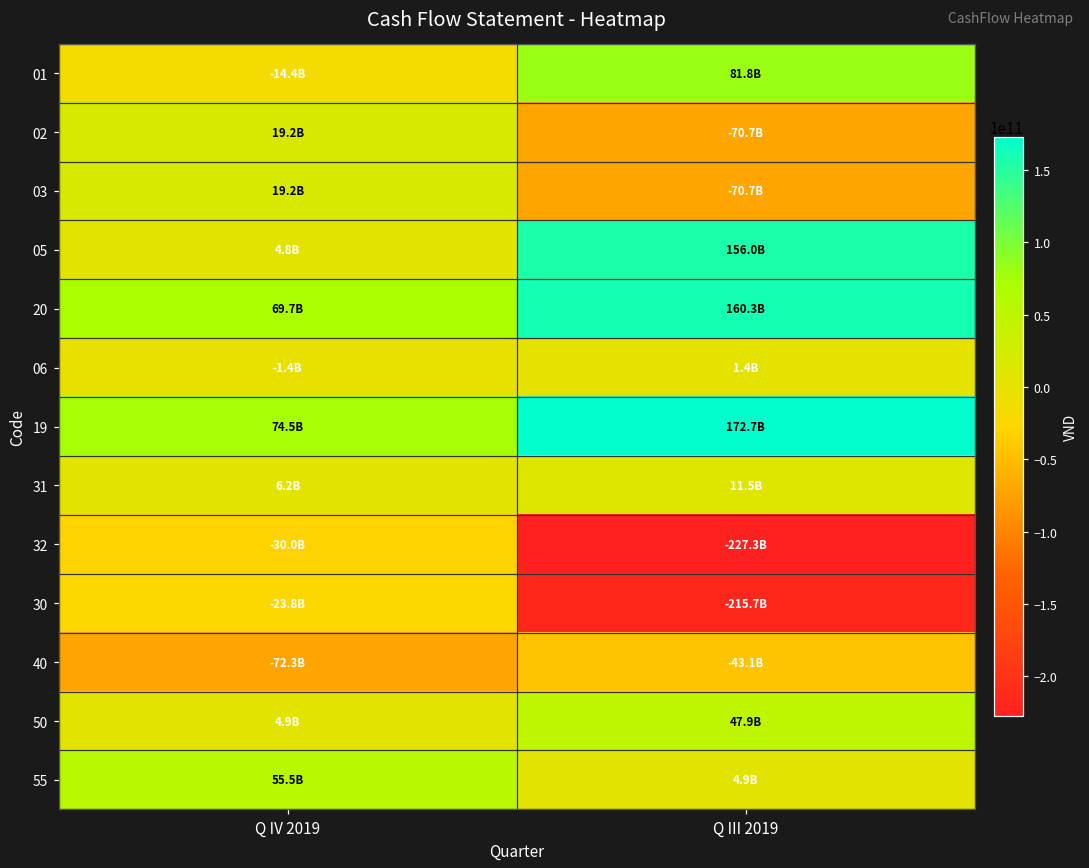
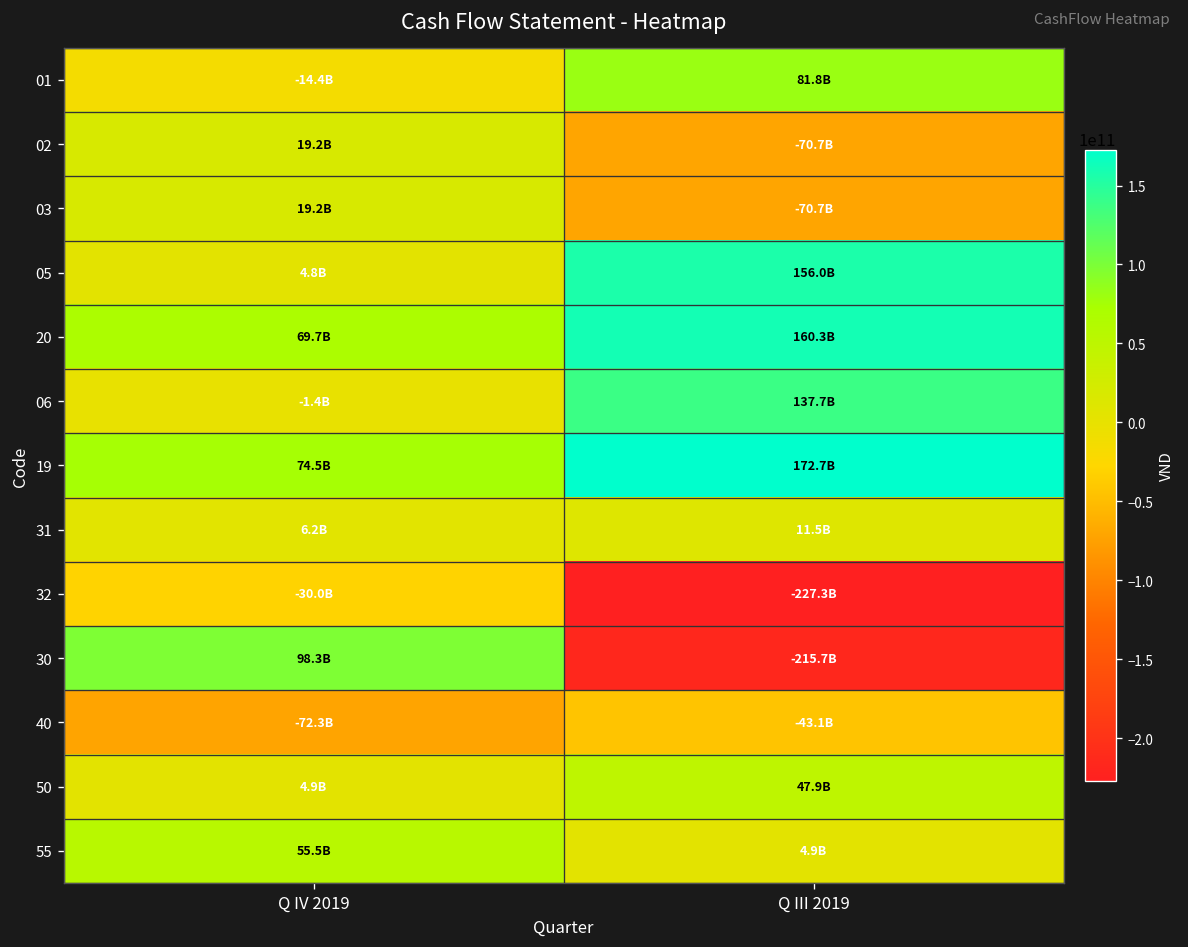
06, Q III 2019: 1.4B -> 137.7B
30, Q IV 2019: -23.8B -> 98.3B
